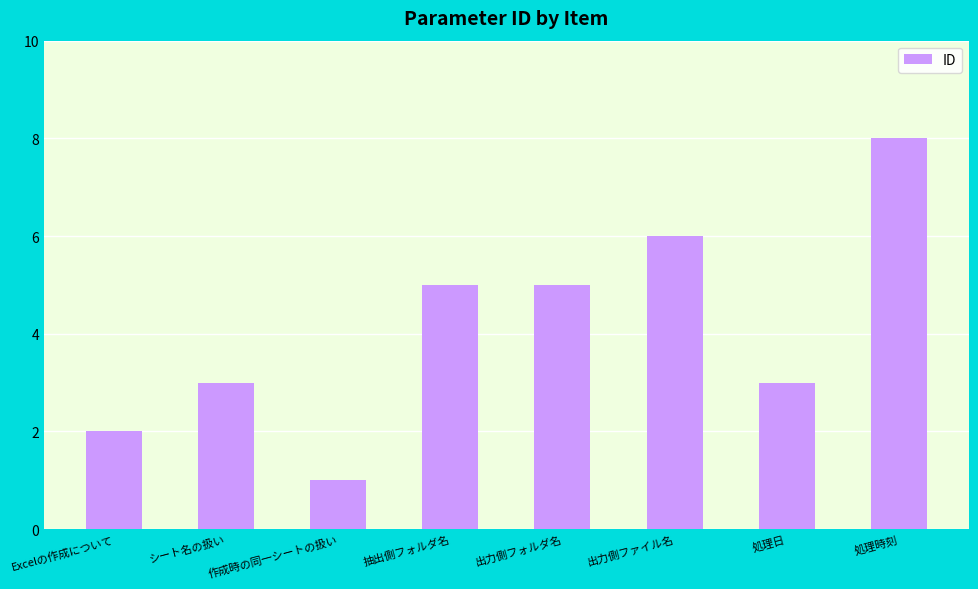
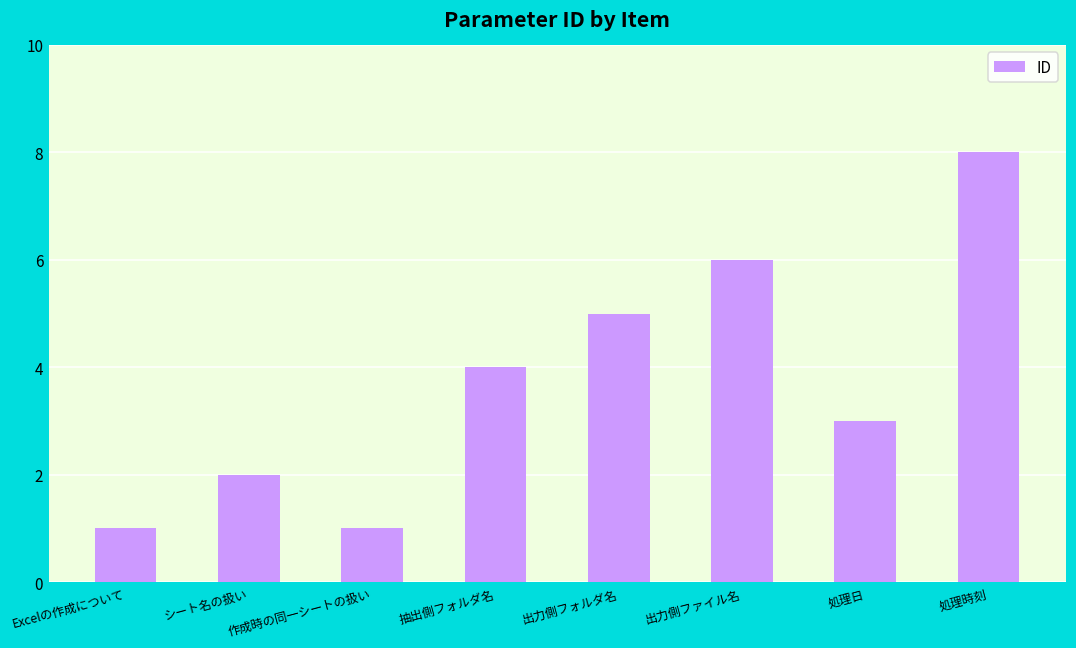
Excelの作成について: 2 -> 1
シート名の扱い: 3 -> 2
抽出側フォルダ名: 5 -> 4
